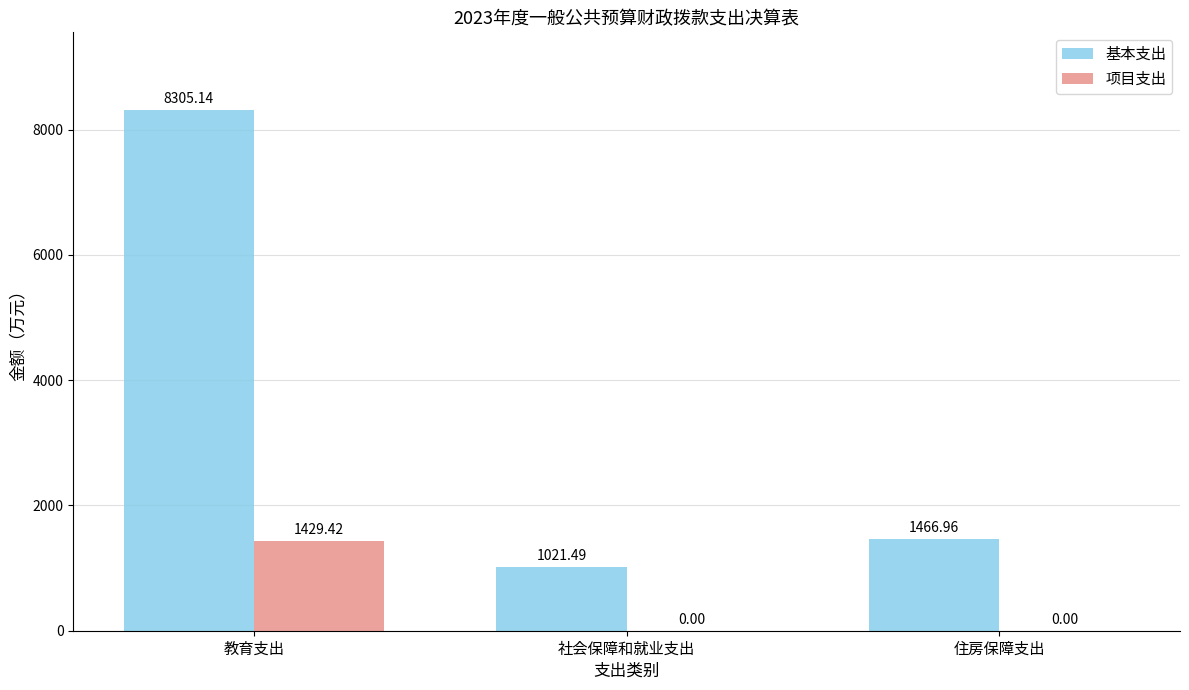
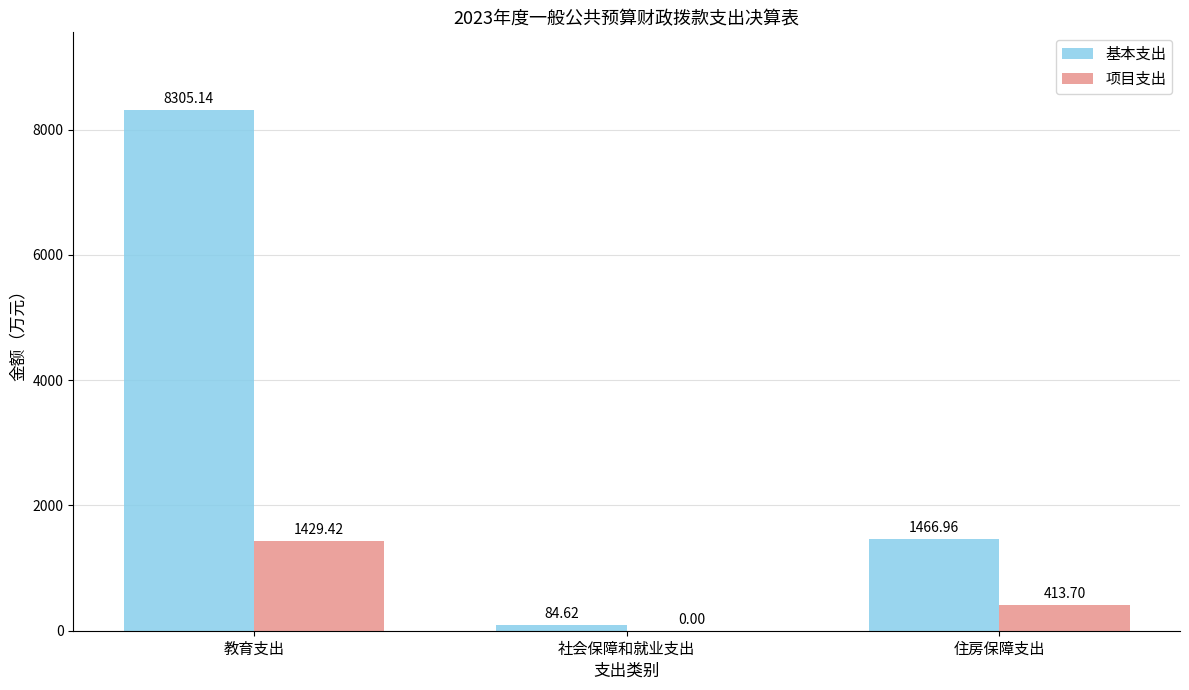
基本支出, 社会保障和就业支出: 1021.49 -> 84.62
项目支出, 住房保障支出: 0.00 -> 413.70
